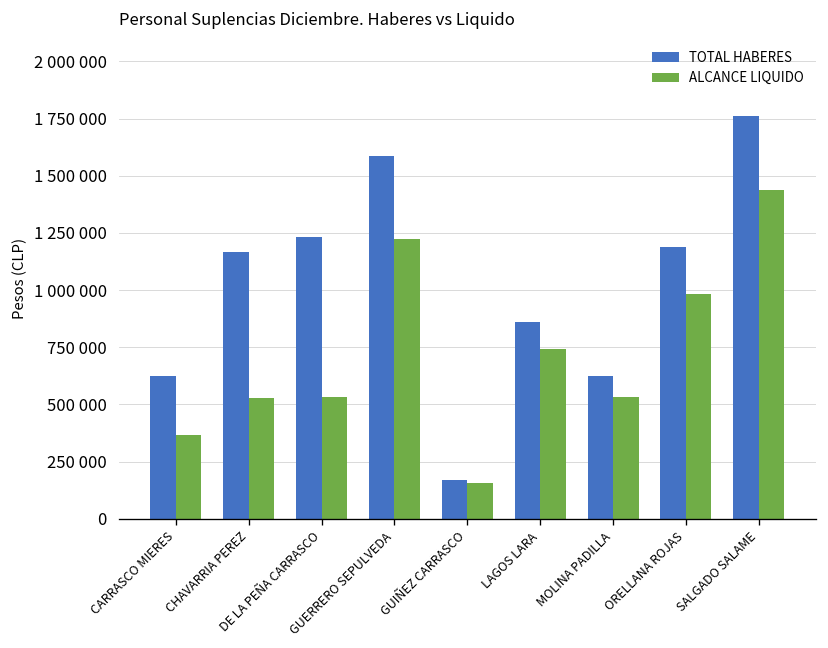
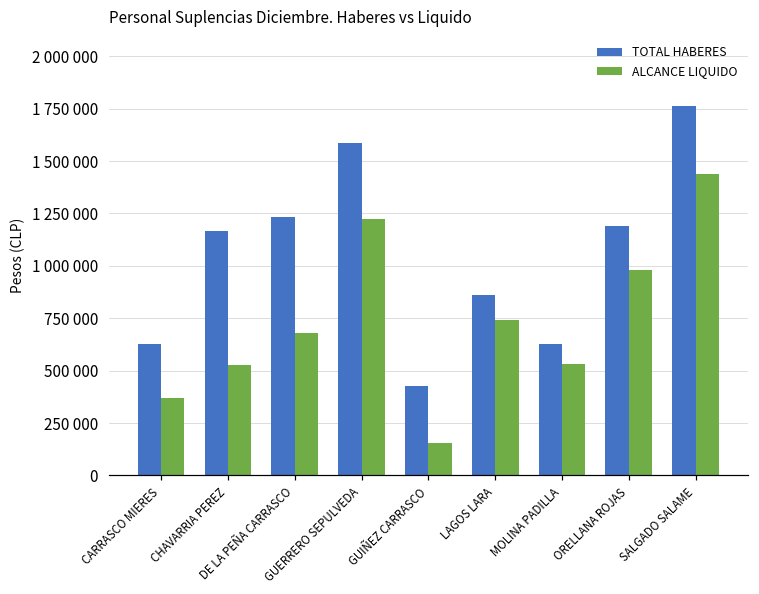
ALCANCE LIQUIDO, DE LA PEÑA CARRASCO: 530000 -> 680000
TOTAL HABERES, GUIÑEZ CARRASCO: 170000 -> 430000
